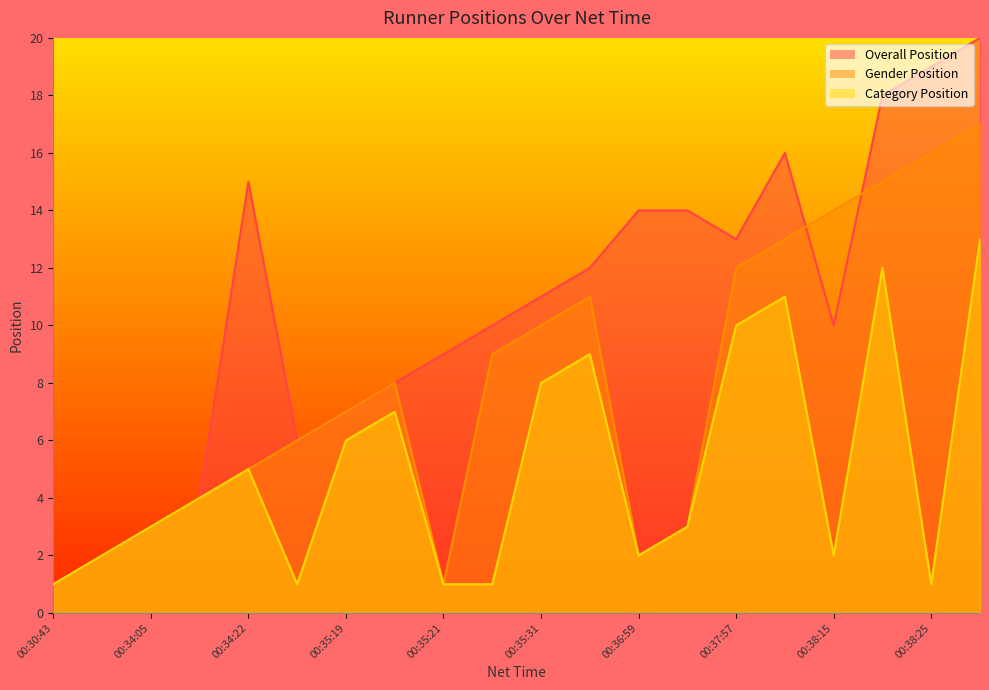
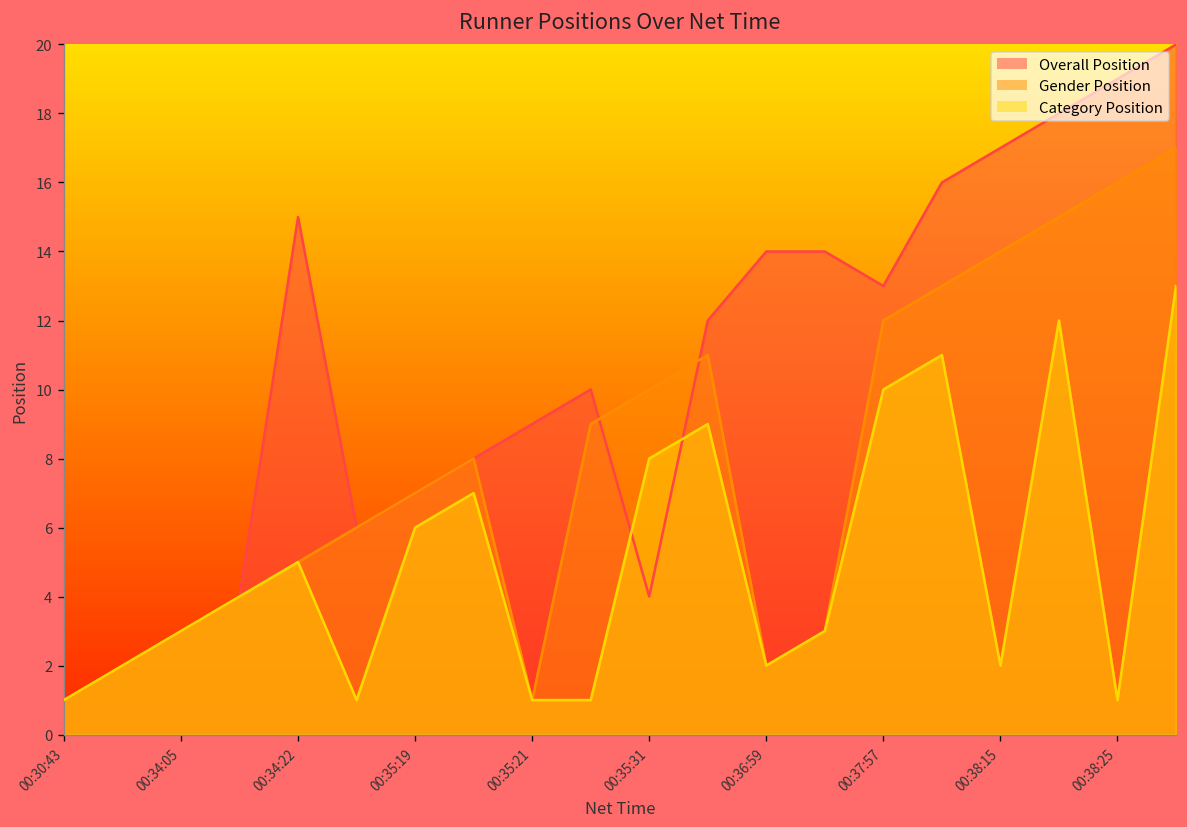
Overall Position, 00:35:31: 11 -> 4
Overall Position, 00:38:15: 10 -> 17
